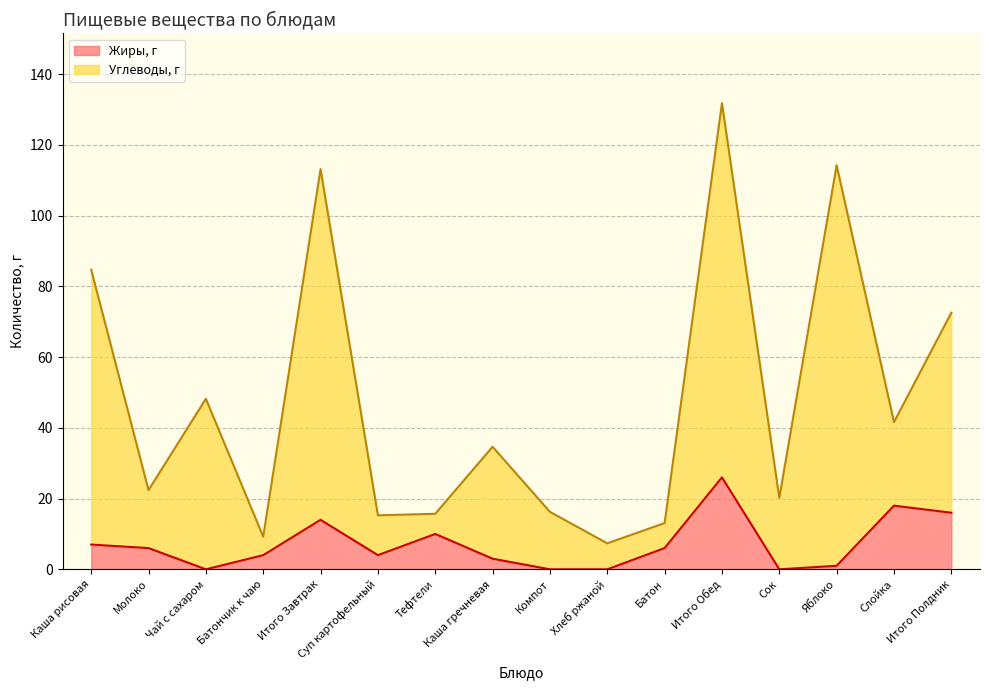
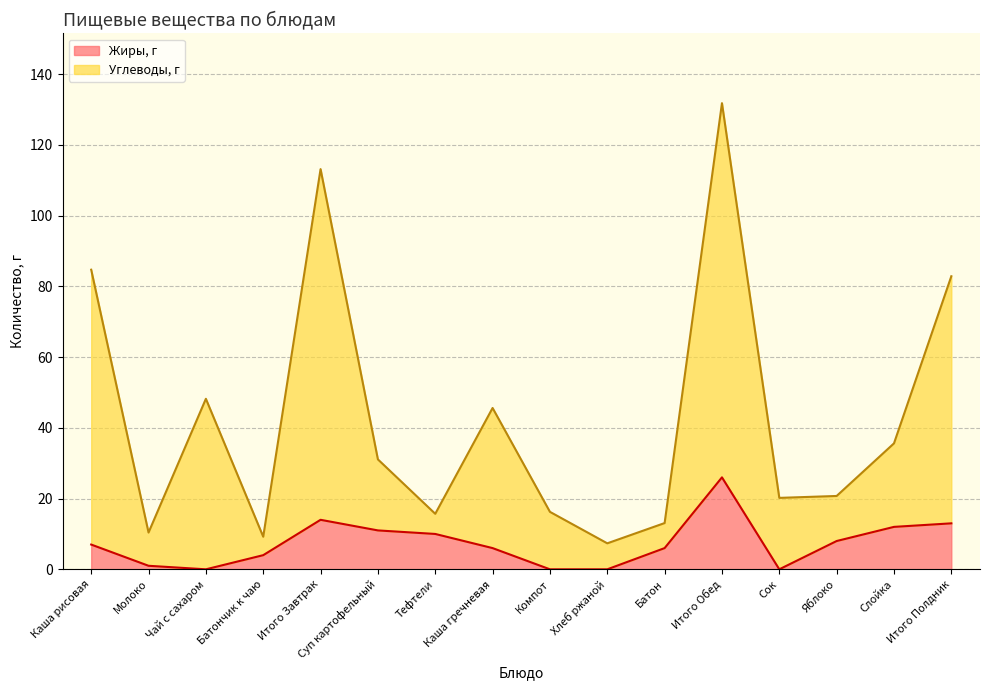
Жиры, г, Молоко: 6 -> 1
Углеводы, г, Молоко: 16 -> 9
Жиры, г, Суп картофельный: 4 -> 11
Углеводы, г, Суп картофельный: 11 -> 20
Жиры, г, Каша гречневая: 3 -> 6
Углеводы, г, Каша гречневая: 32 -> 40
Жиры, г, Яблоко: 1 -> 8
Углеводы, г, Яблоко: 113 -> 13
Жиры, г, Слойка: 18 -> 12
Жиры, г, Итого Полдник: 16 -> 13
Углеводы, г, Итого Полдник: 57 -> 70
